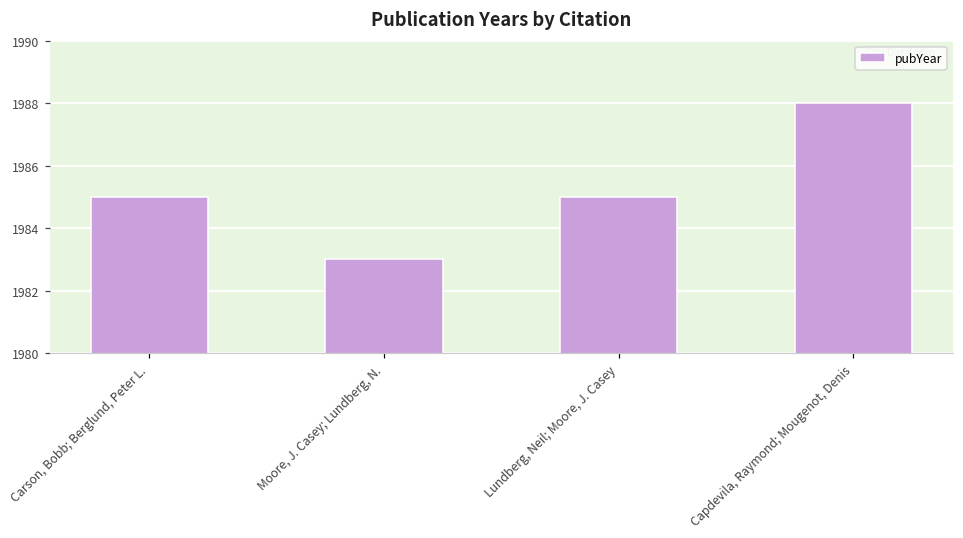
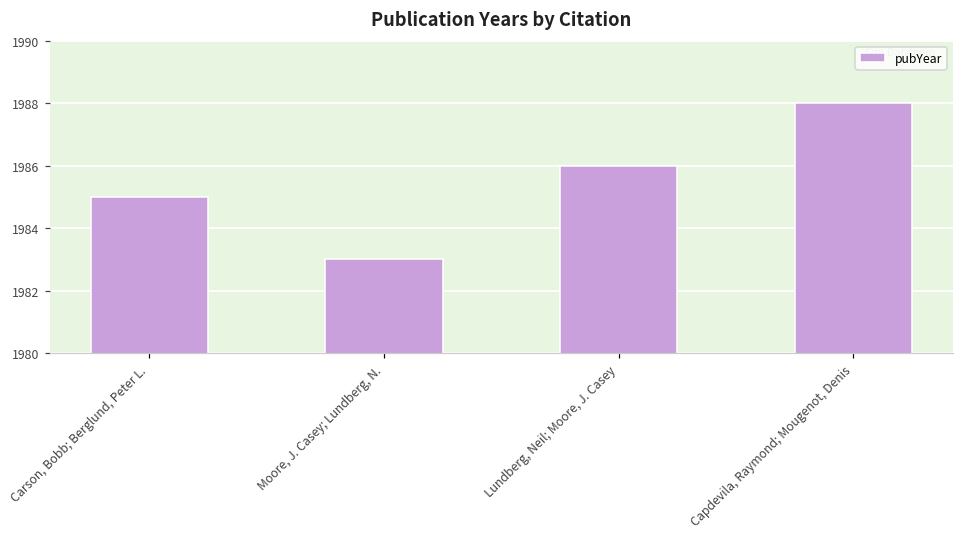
Lundberg, Neil; Moore, J. Casey: 1985 -> 1986
